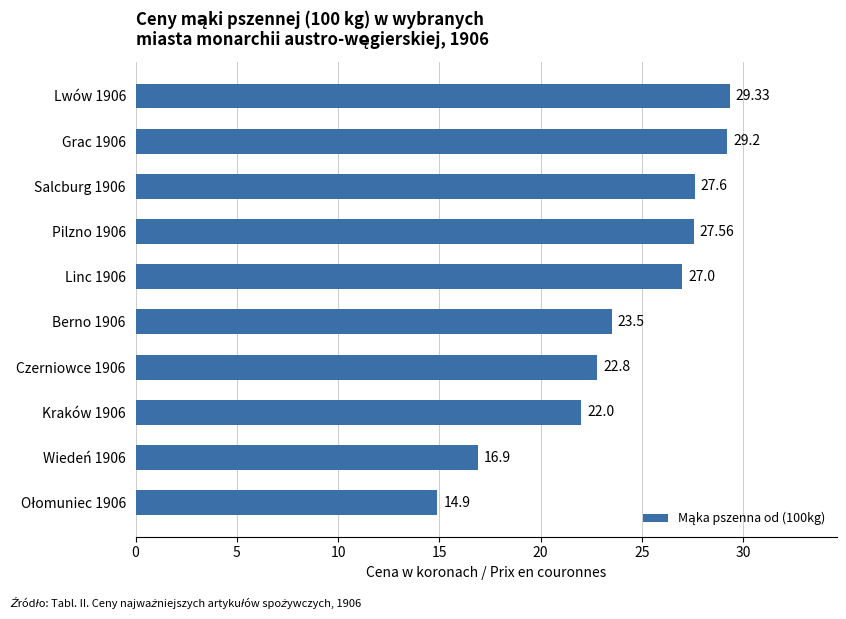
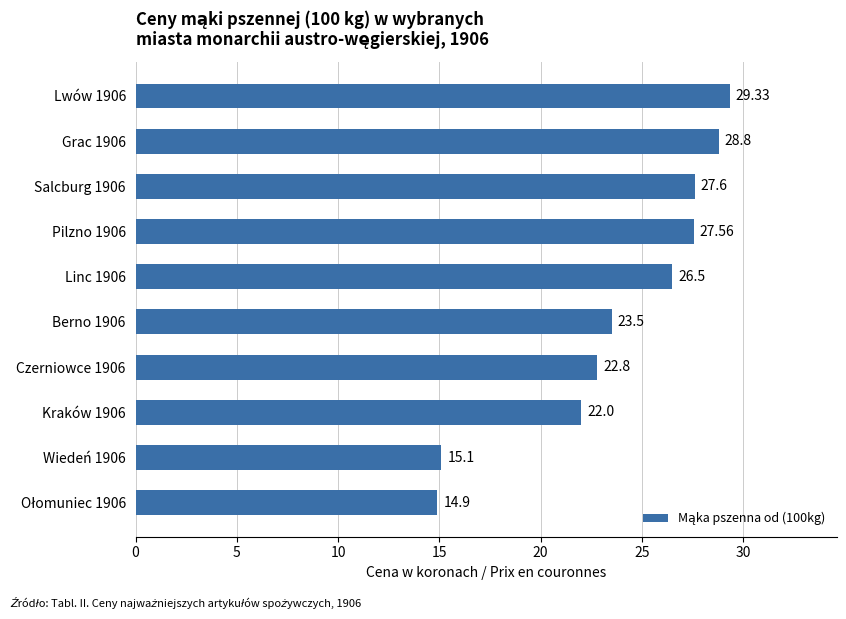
Grac 1906: 29.2 -> 28.8
Linc 1906: 27.0 -> 26.5
Wiedeń 1906: 16.9 -> 15.1
